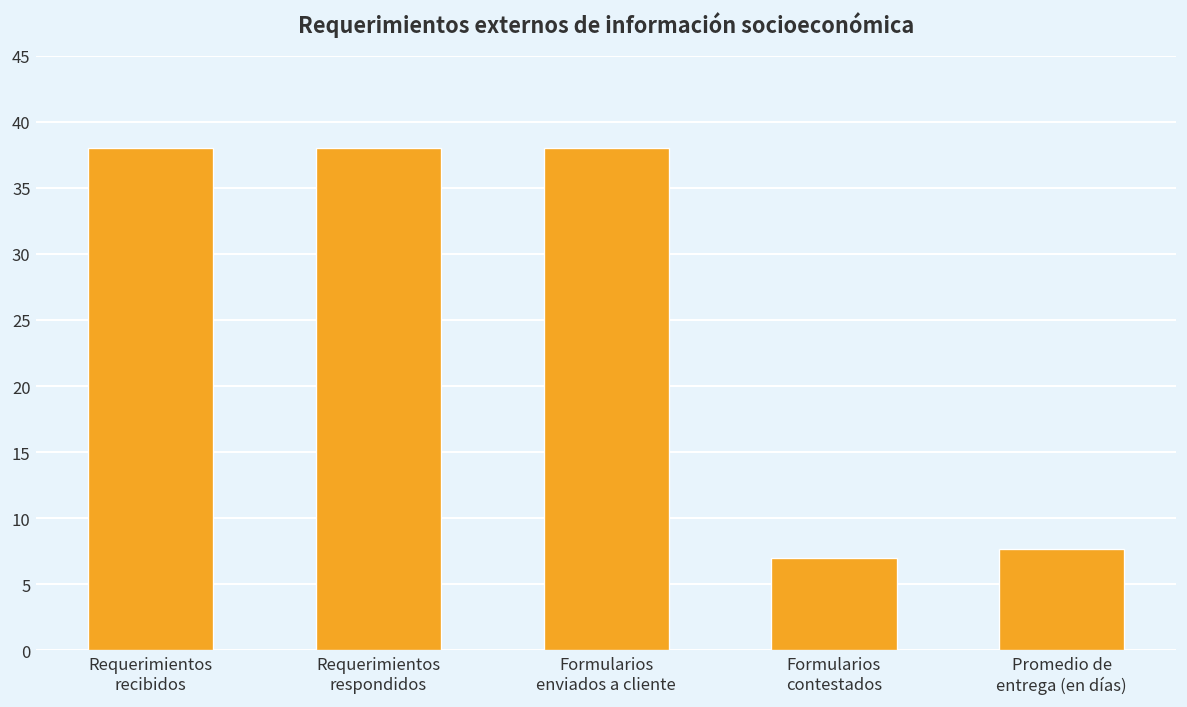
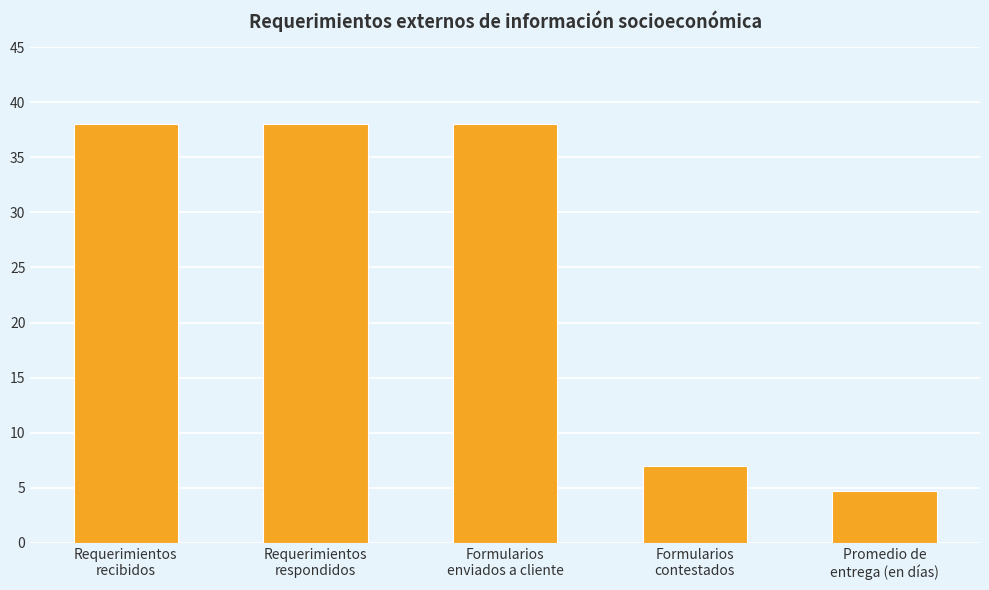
Promedio de entrega (en días): 7.7 -> 4.7
